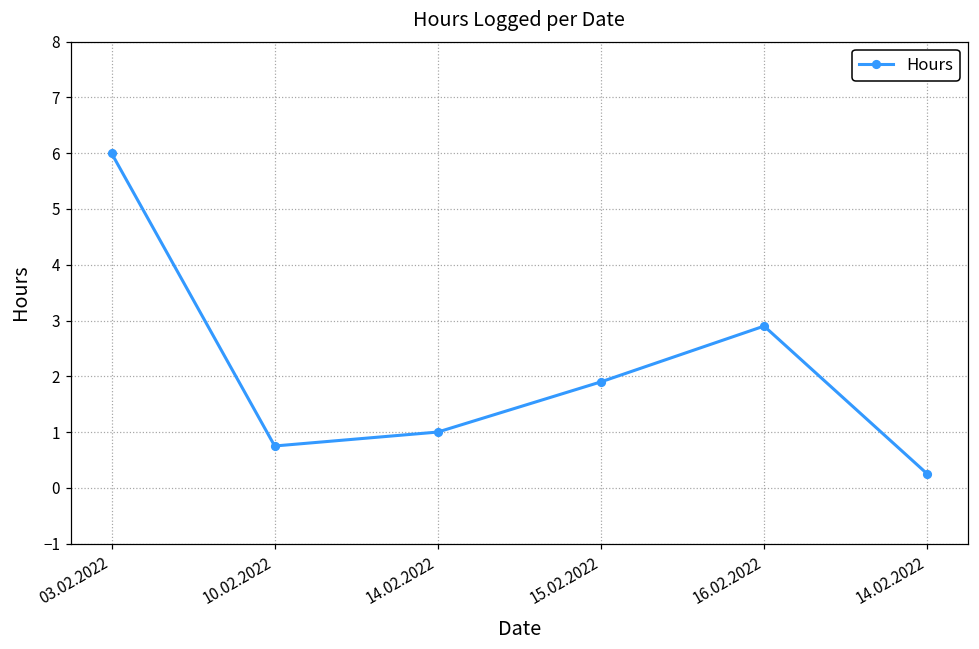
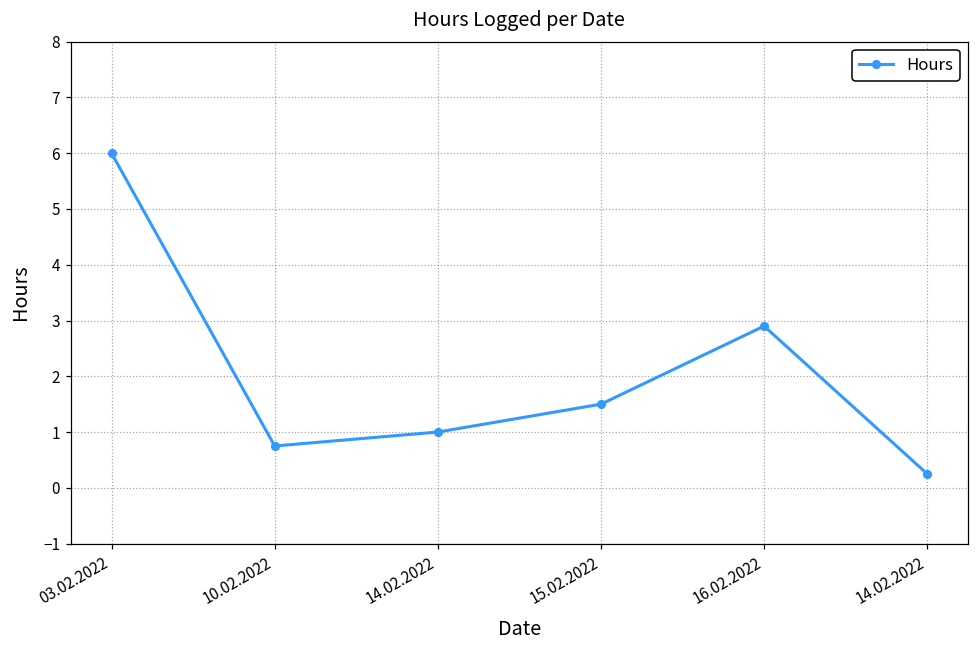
15.02.2022: 1.9 -> 1.5
